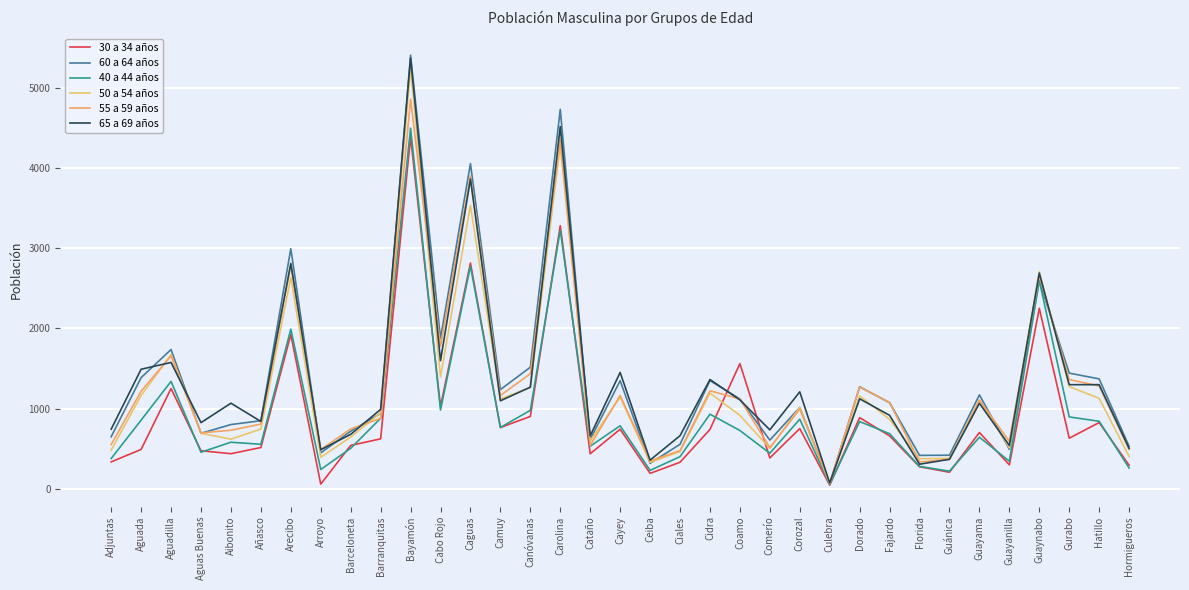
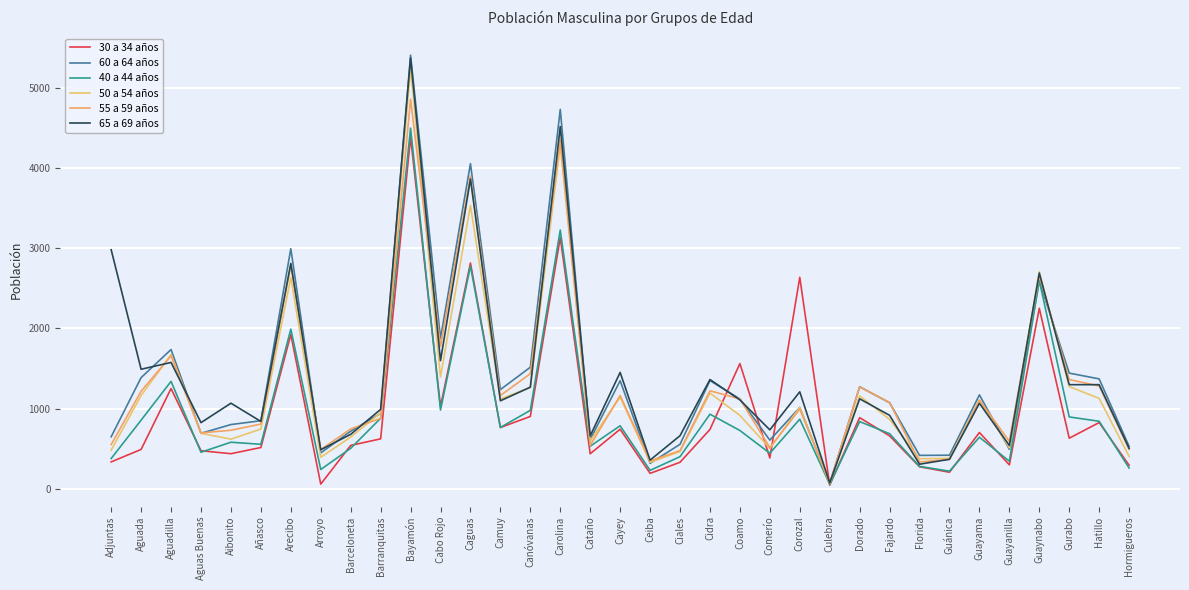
65 a 69 años, Adjuntas: 700 -> 3000
30 a 34 años, Carolina: 3300 -> 3100
30 a 34 años, Corozal: 800 -> 2600
